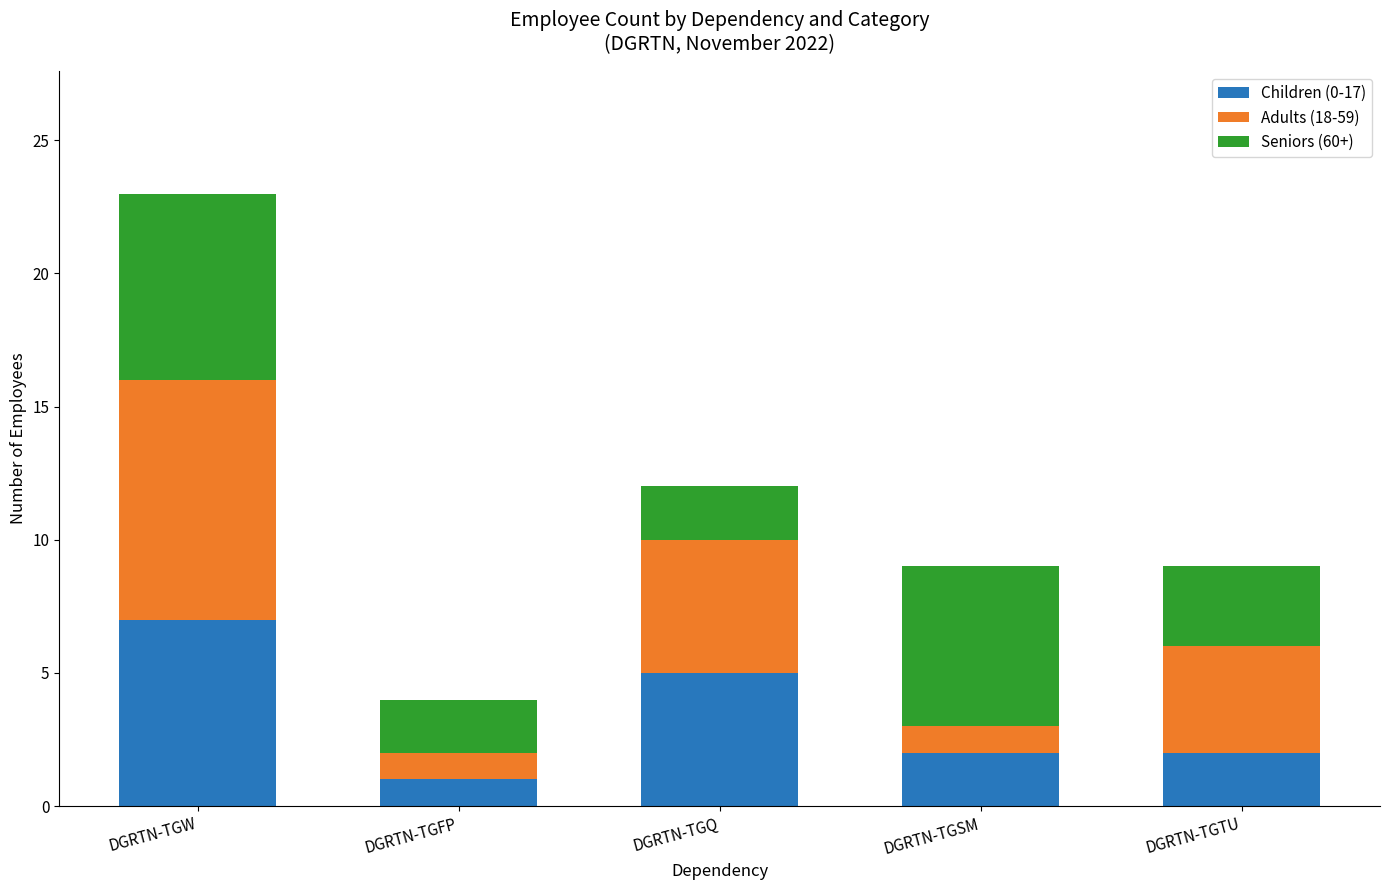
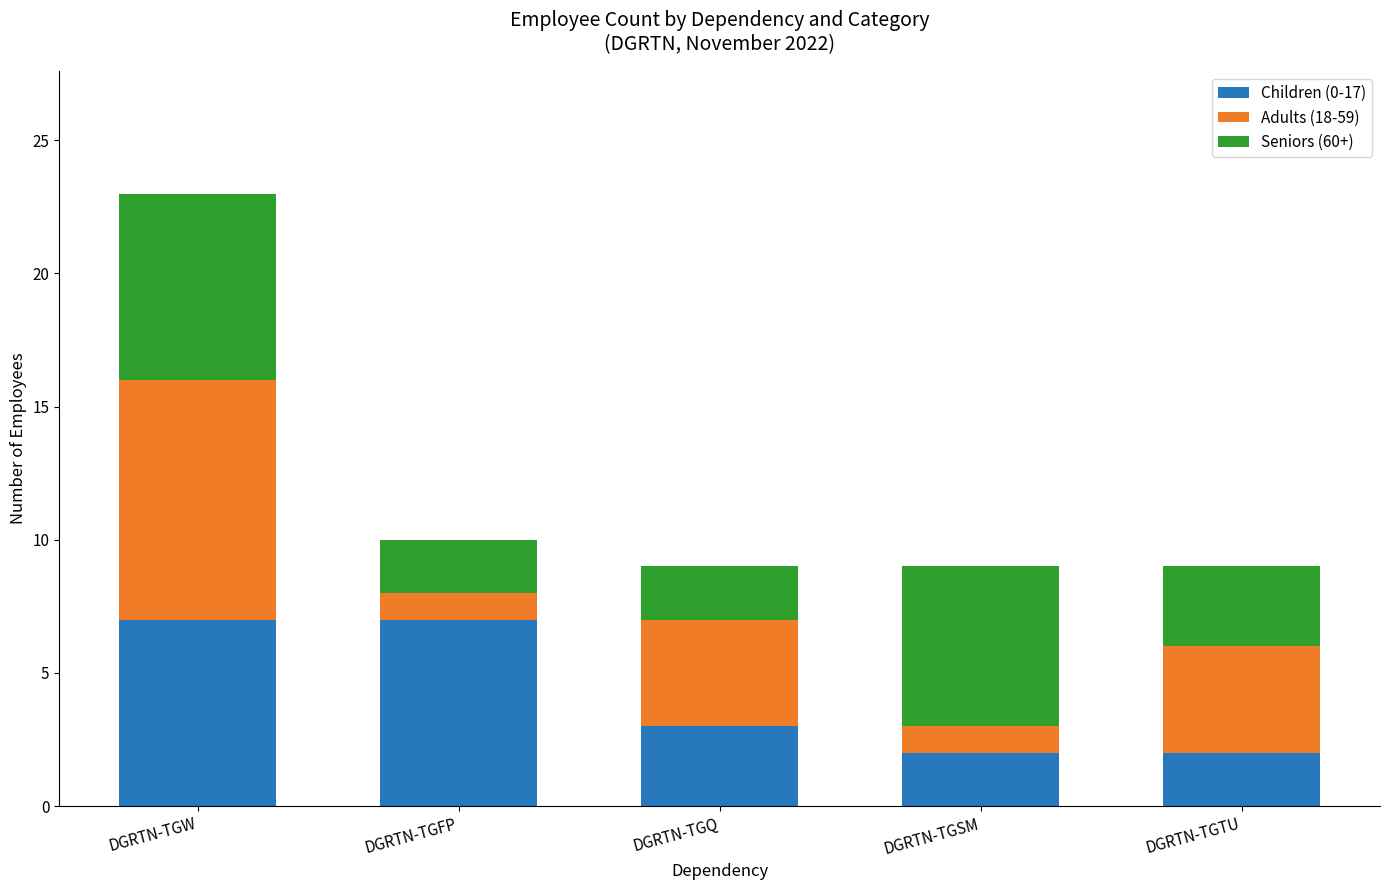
Children (0-17), DGRTN-TGFP: 1 -> 7
Children (0-17), DGRTN-TGQ: 5 -> 3
Adults (18-59), DGRTN-TGQ: 5 -> 4
